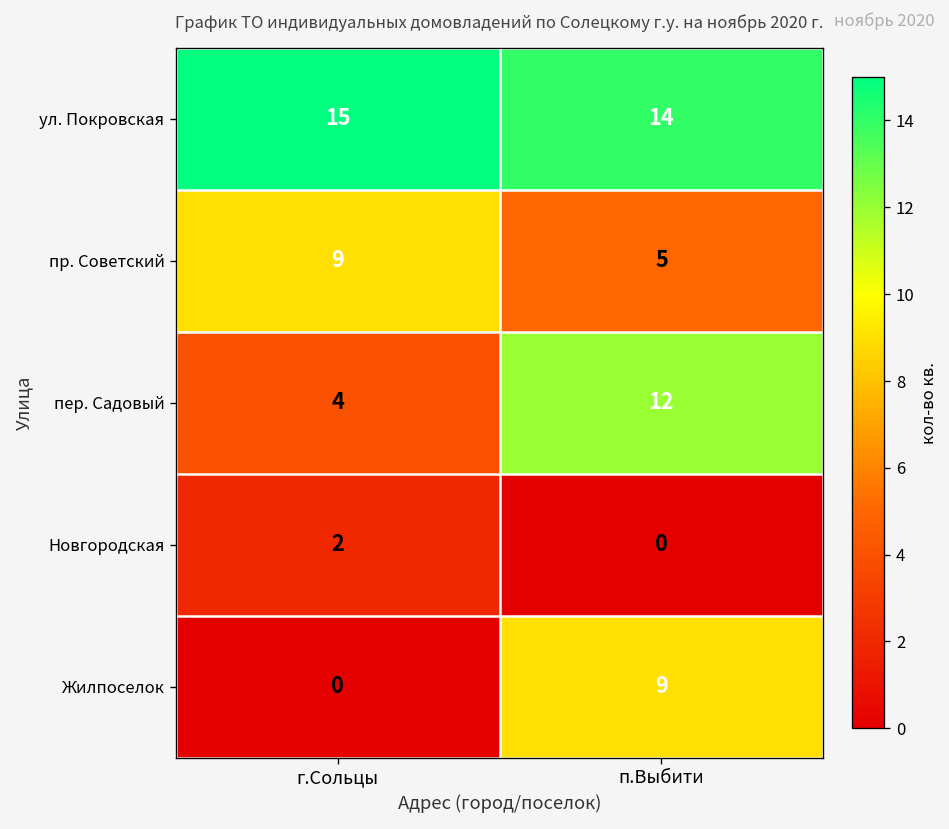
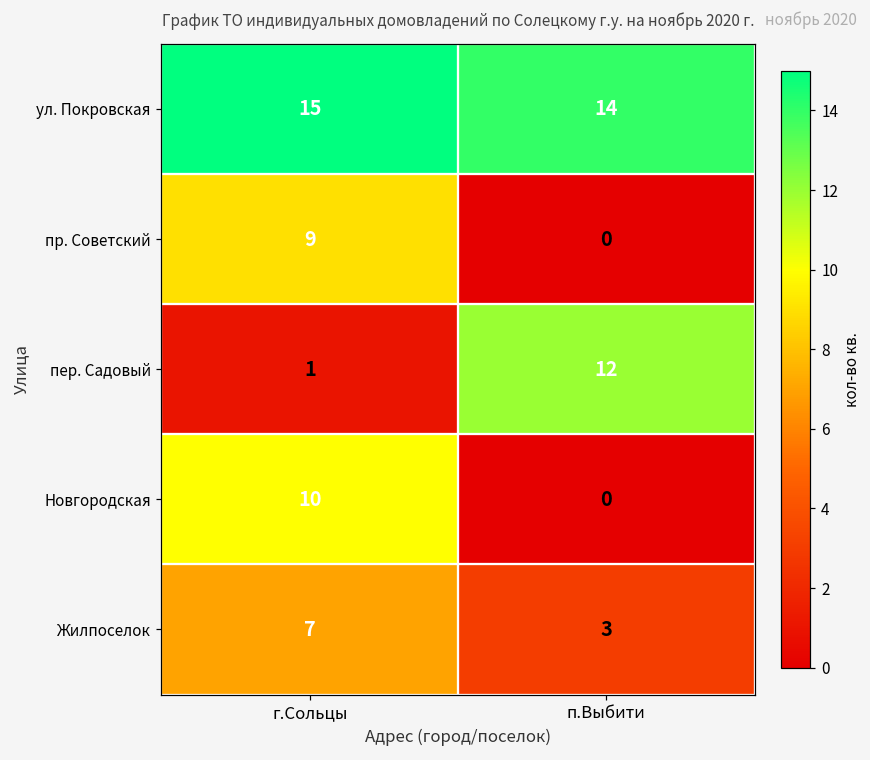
пр. Советский, п.Выбити: 5 -> 0
пер. Садовый, г.Сольцы: 4 -> 1
Новгородская, г.Сольцы: 2 -> 10
Жилпоселок, г.Сольцы: 0 -> 7
Жилпоселок, п.Выбити: 9 -> 3
